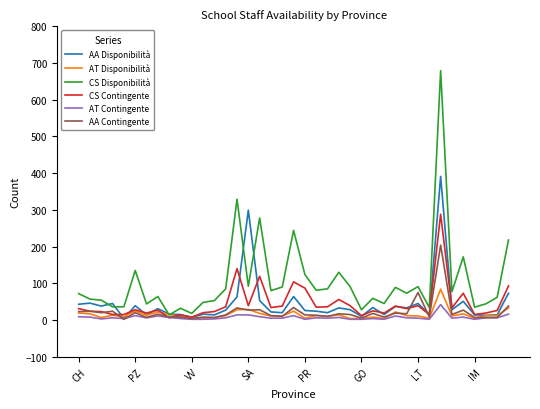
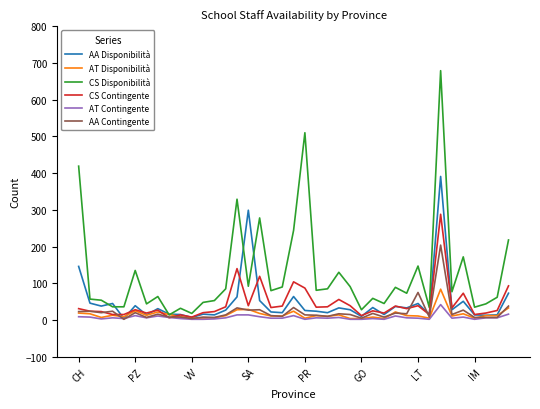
AA Disponibilità, CH: 40 -> 150
CS Disponibilità, CH: 70 -> 420
CS Disponibilità, PR: 120 -> 510
CS Disponibilità, LT: 90 -> 150
